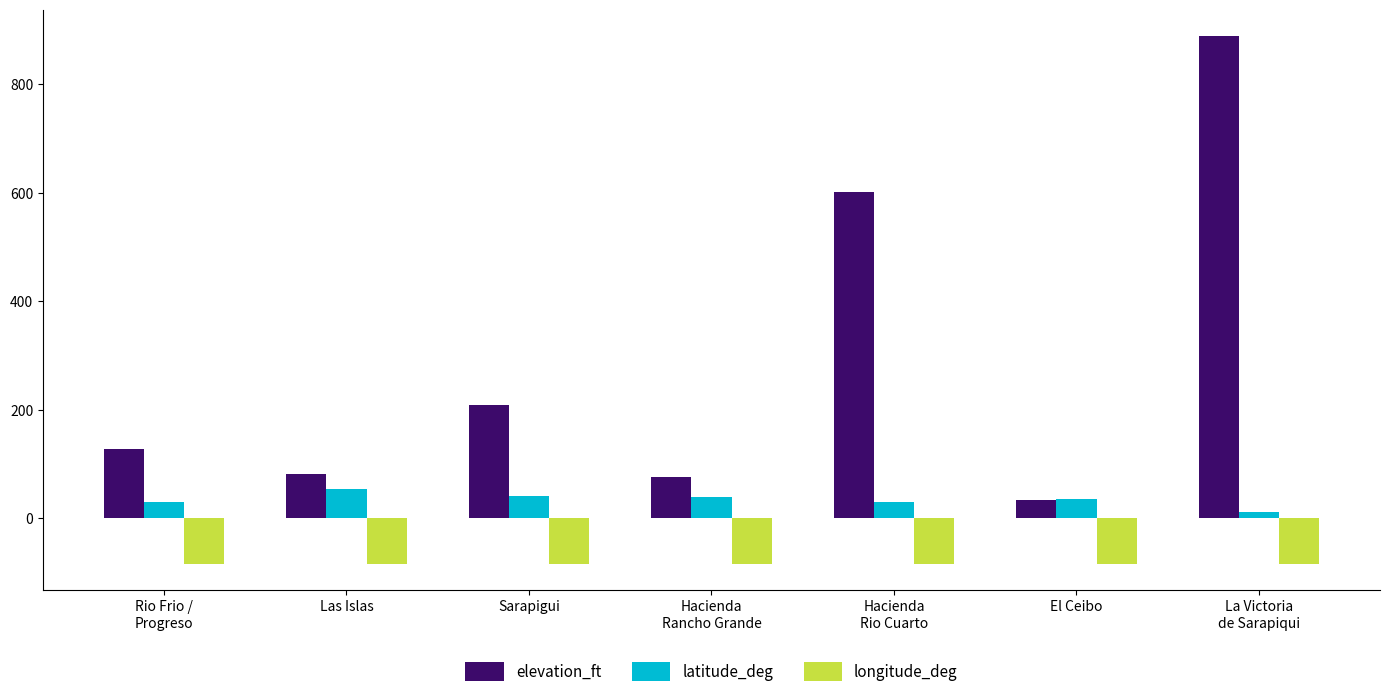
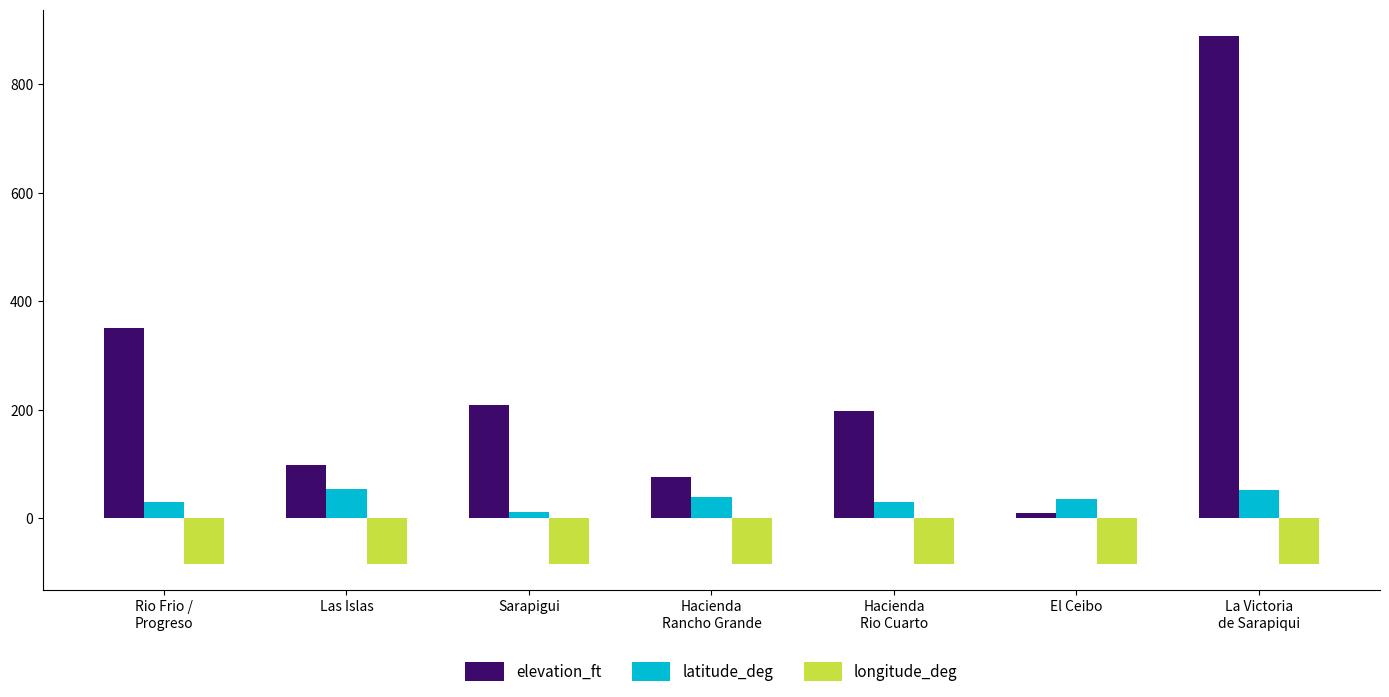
elevation_ft, Rio Frio / Progreso: 130 -> 350
elevation_ft, Las Islas: 80 -> 100
latitude_deg, Sarapigui: 40 -> 10
elevation_ft, Hacienda Rio Cuarto: 600 -> 200
elevation_ft, El Ceibo: 30 -> 10
latitude_deg, La Victoria de Sarapiqui: 10 -> 50
